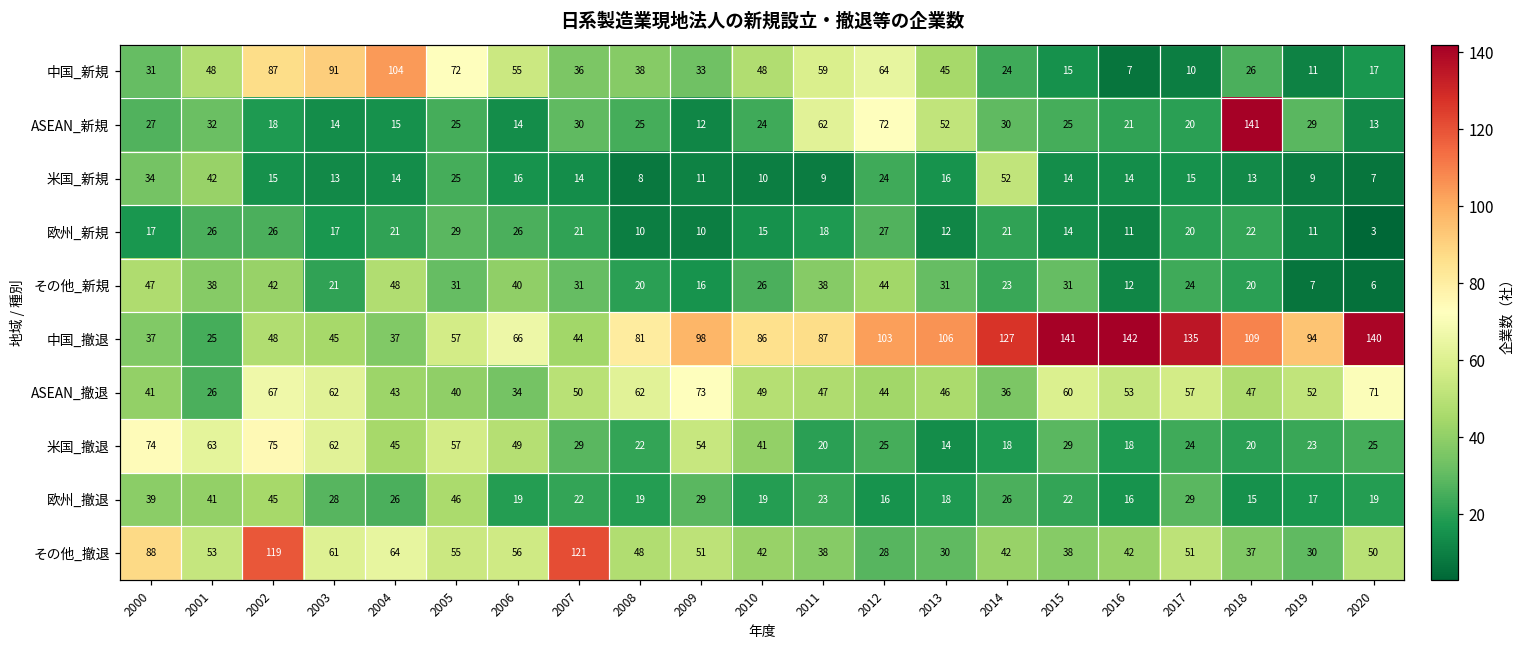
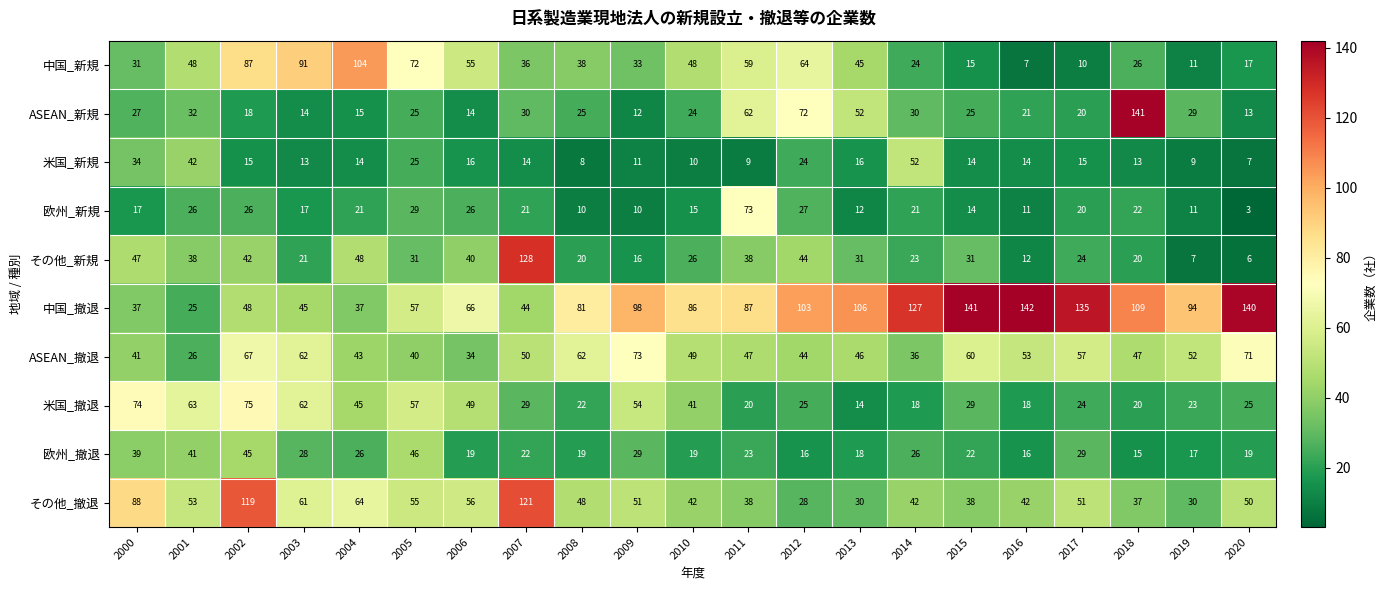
欧州_新規, 2011: 18 -> 73
その他_新規, 2007: 31 -> 128
